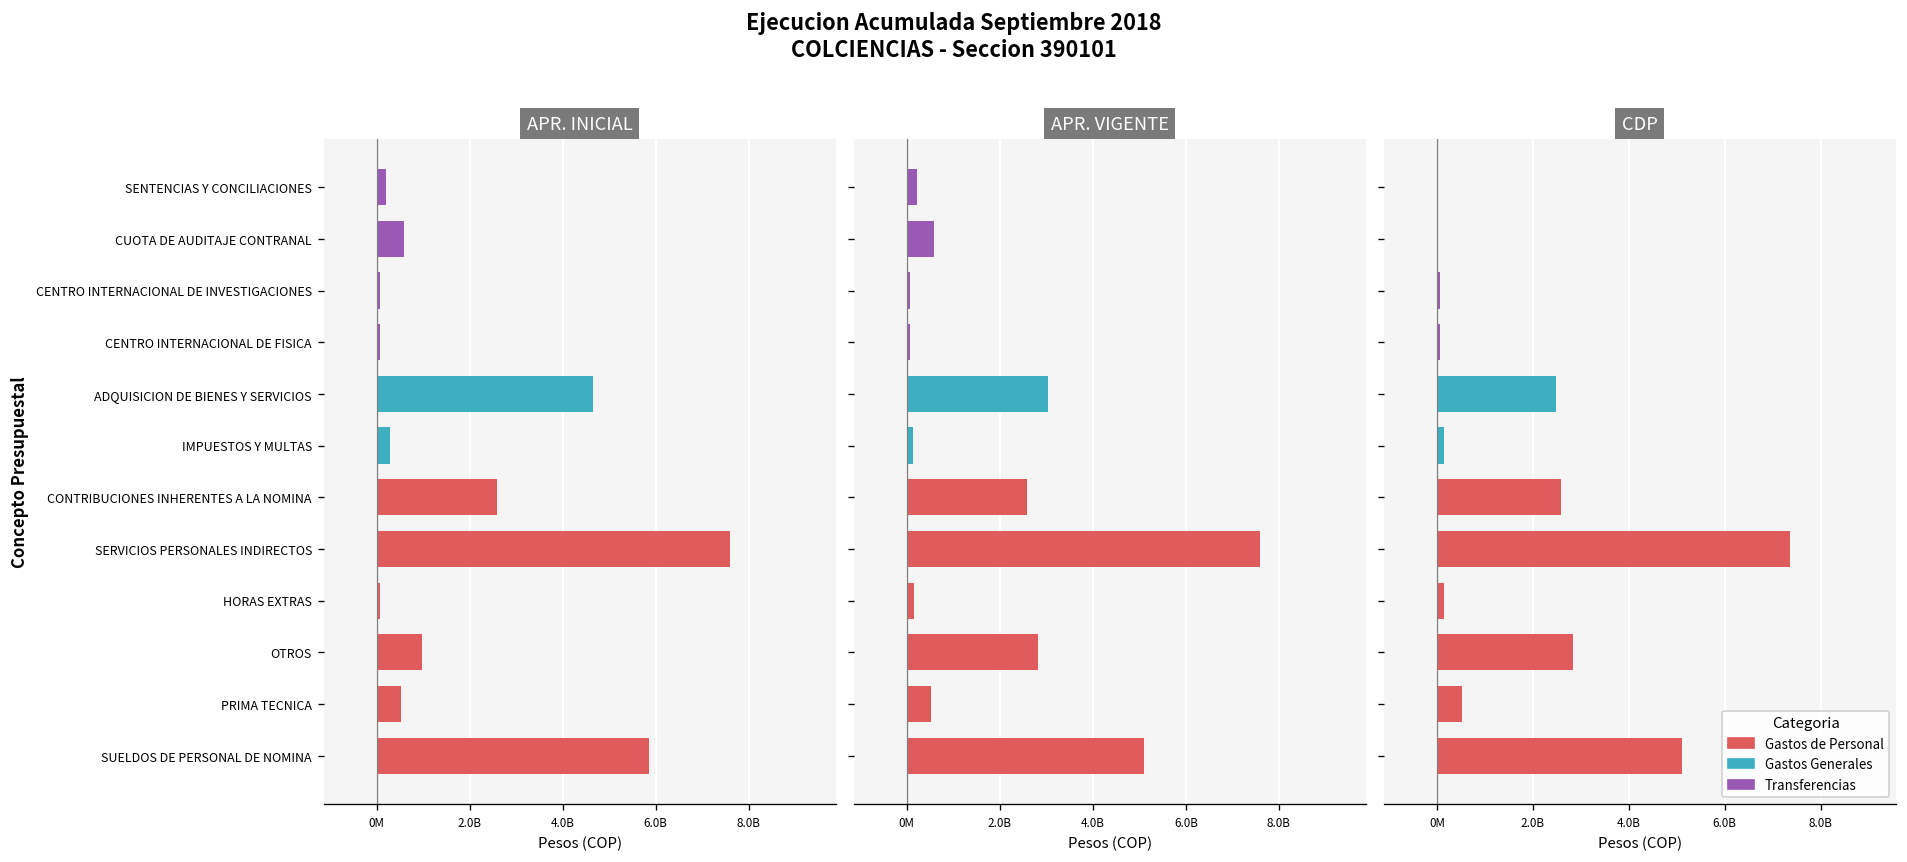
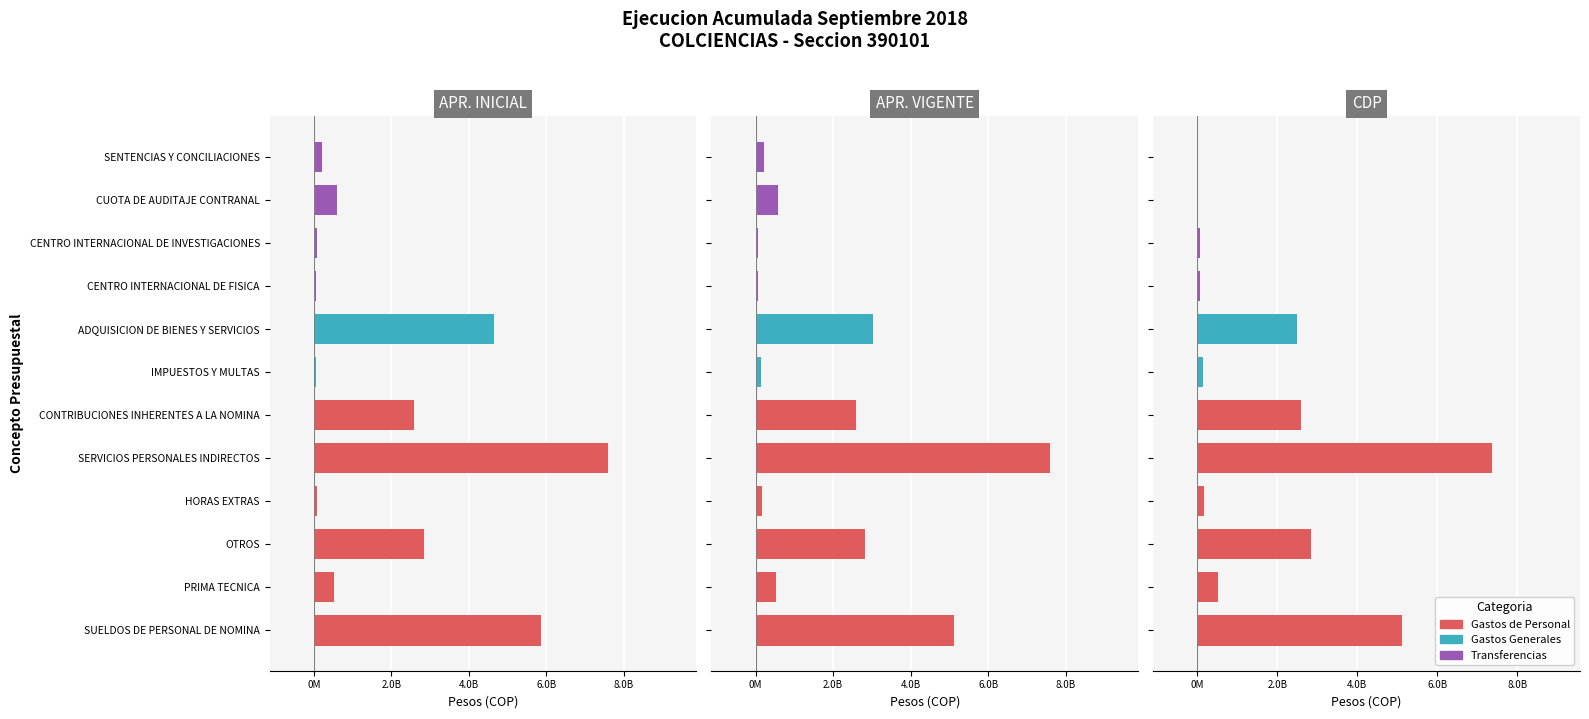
APR. INICIAL, IMPUESTOS Y MULTAS: 300000000 -> 100000000
APR. INICIAL, OTROS: 1000000000 -> 2800000000
